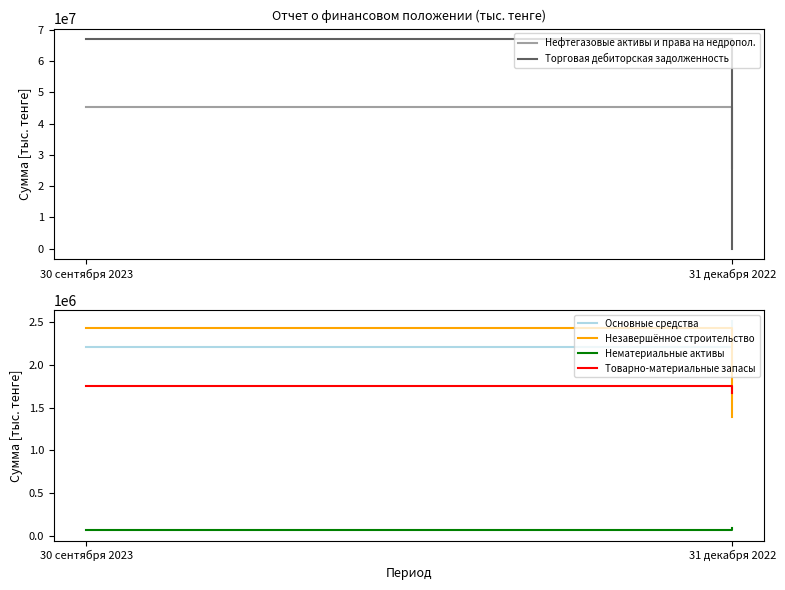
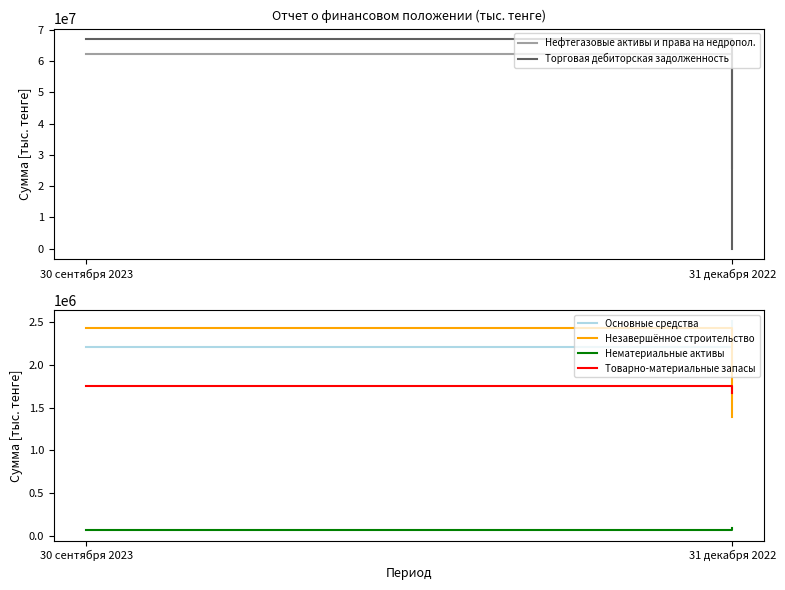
Отчет о финансовом положении (тыс. тенге), Нефтегазовые активы и права на недропол., 30 сентября 2023: 45000000 -> 62000000
